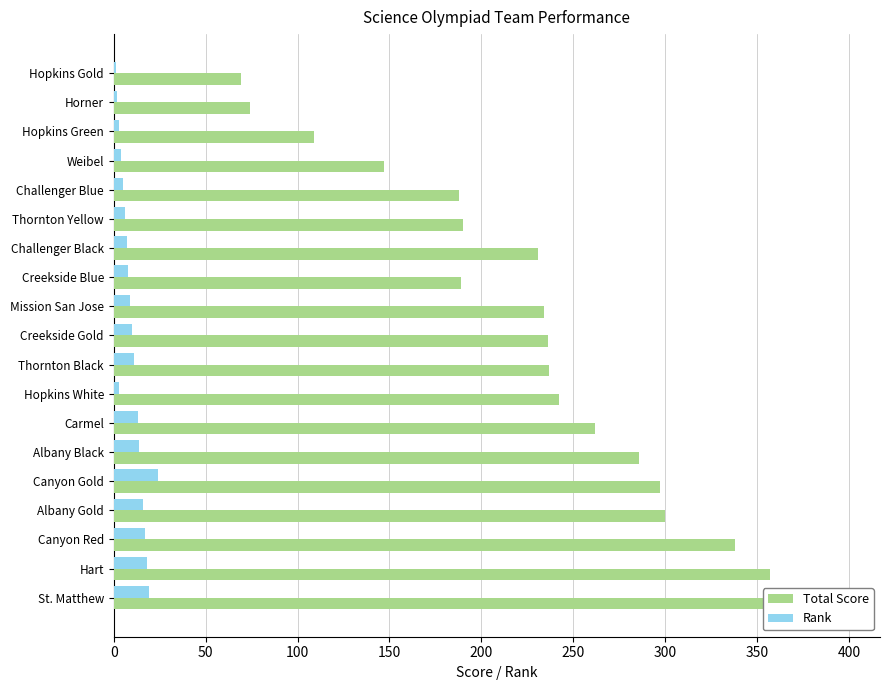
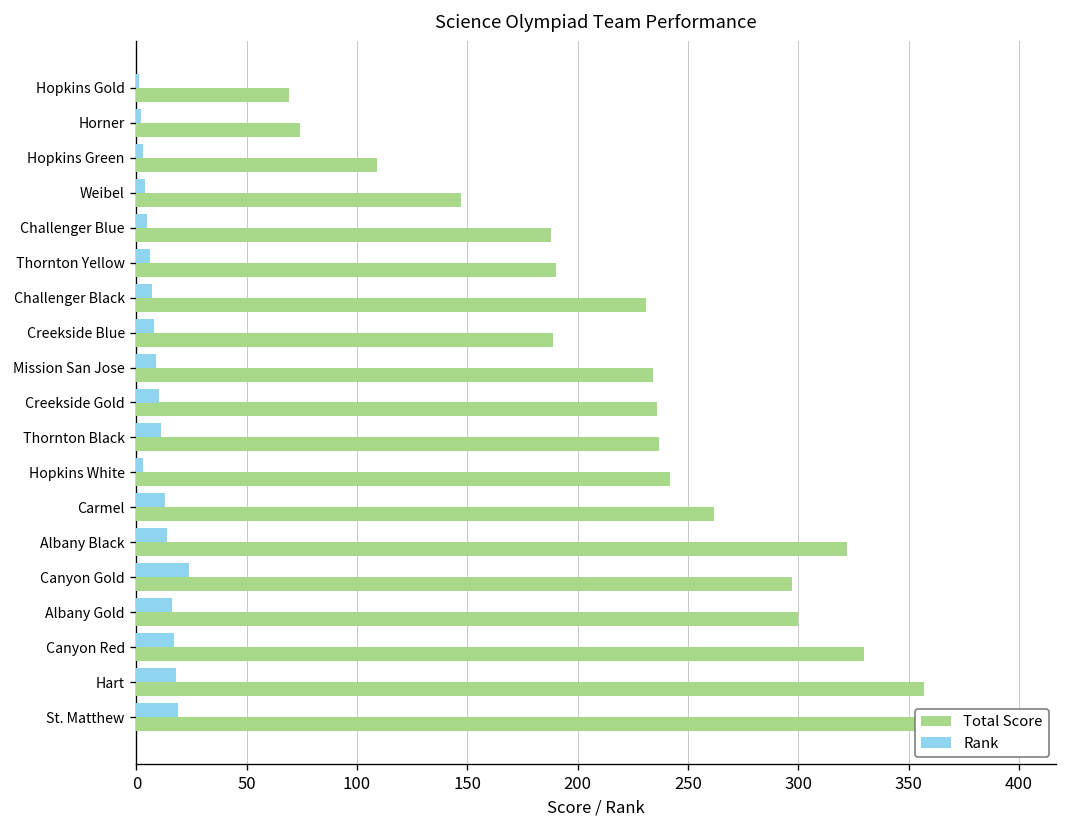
Total Score, Albany Black: 286 -> 322
Total Score, Canyon Red: 338 -> 330
